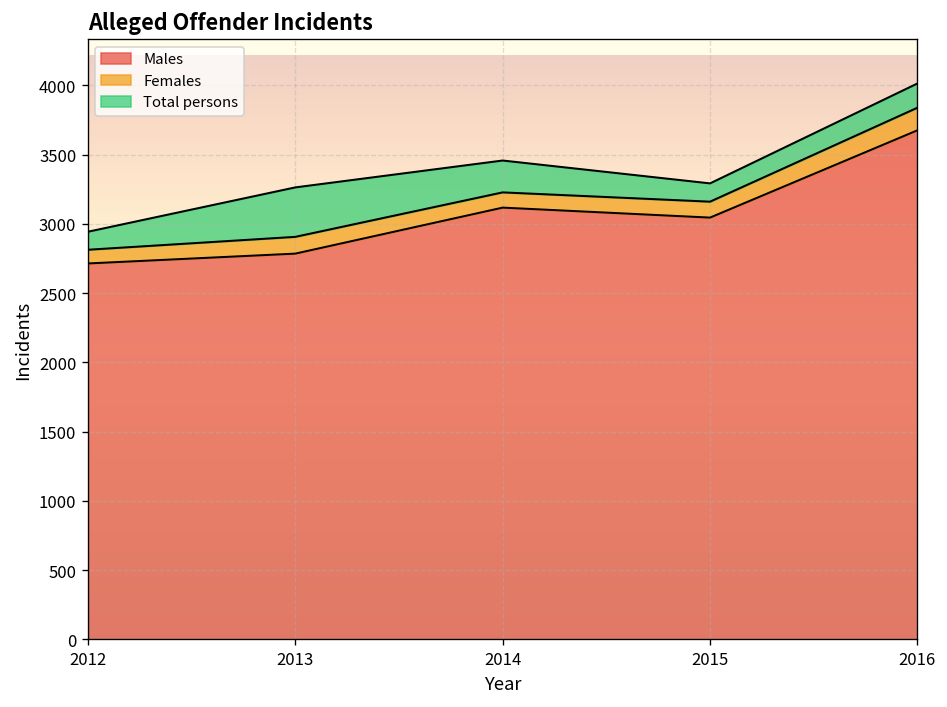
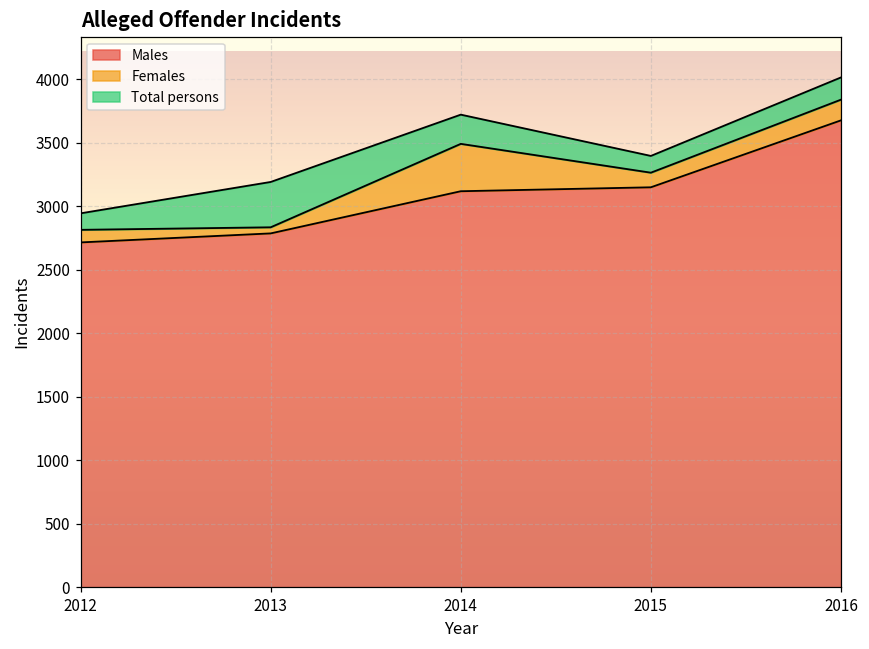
Females, 2013: 120 -> 50
Females, 2014: 110 -> 370
Males, 2015: 3050 -> 3150
